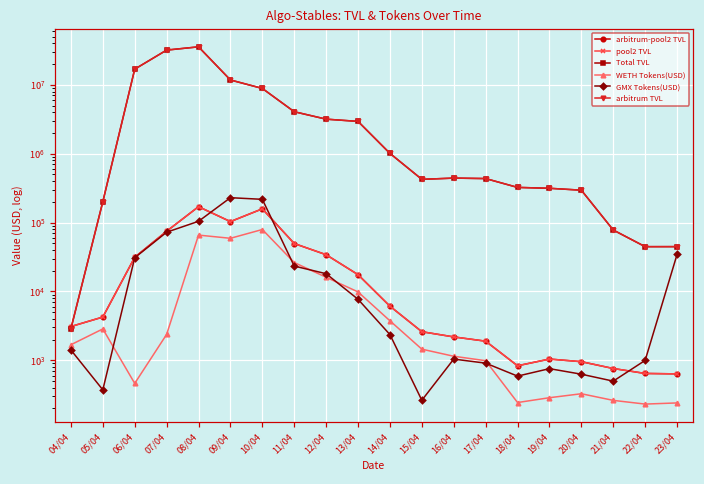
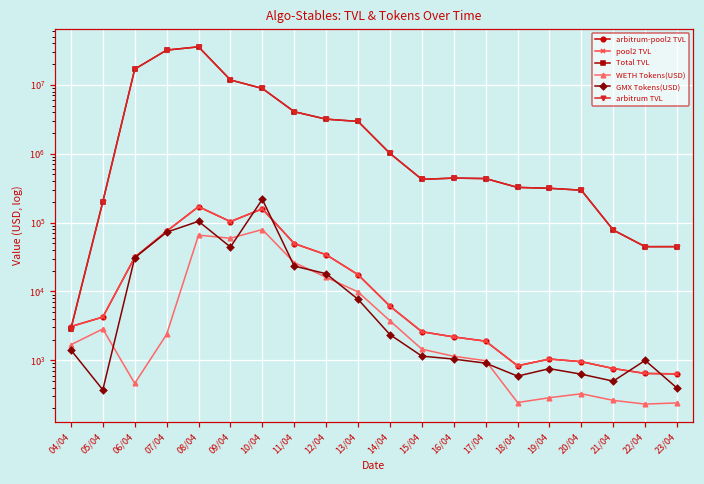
GMX Tokens(USD), 09/04: 230000 -> 40000
GMX Tokens(USD), 15/04: 260 -> 1100
GMX Tokens(USD), 23/04: 30000 -> 400
